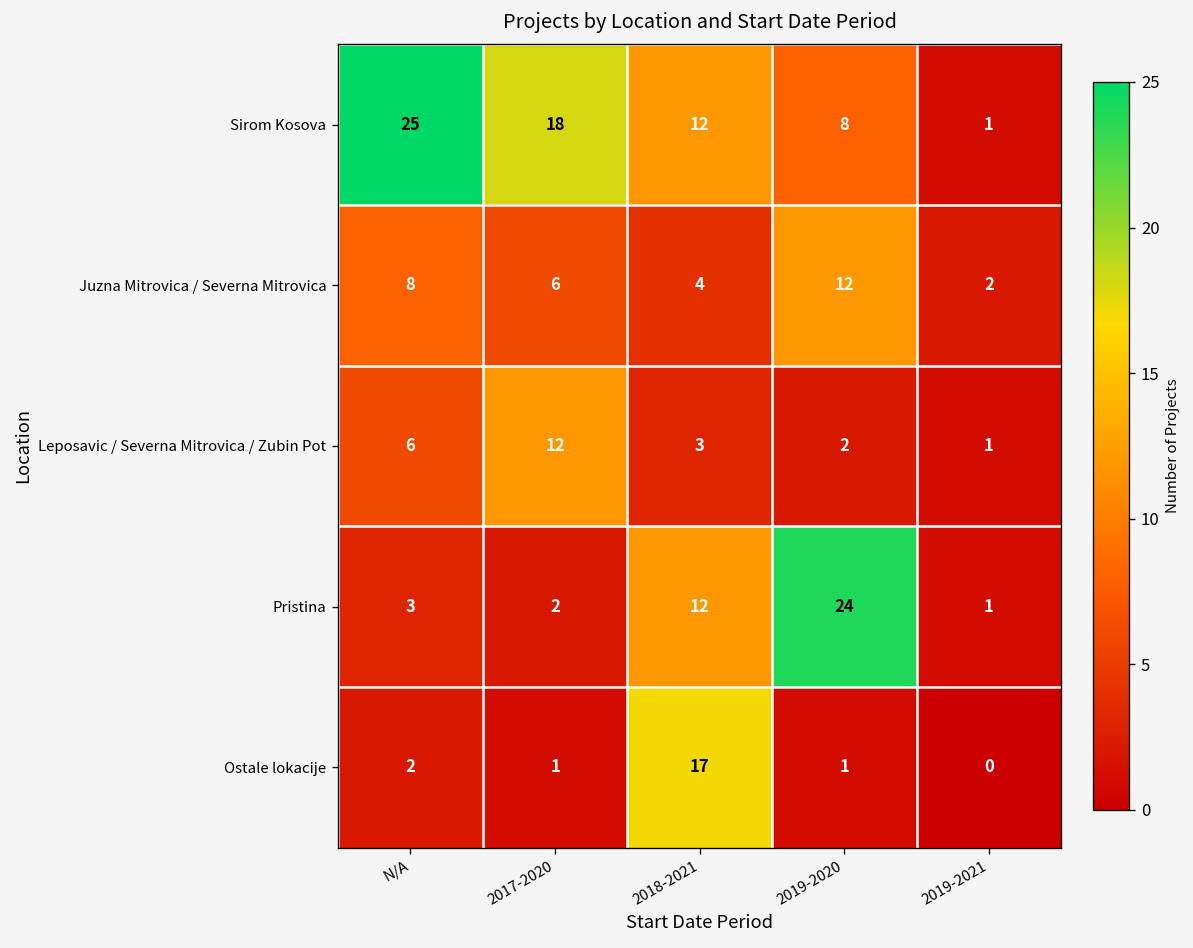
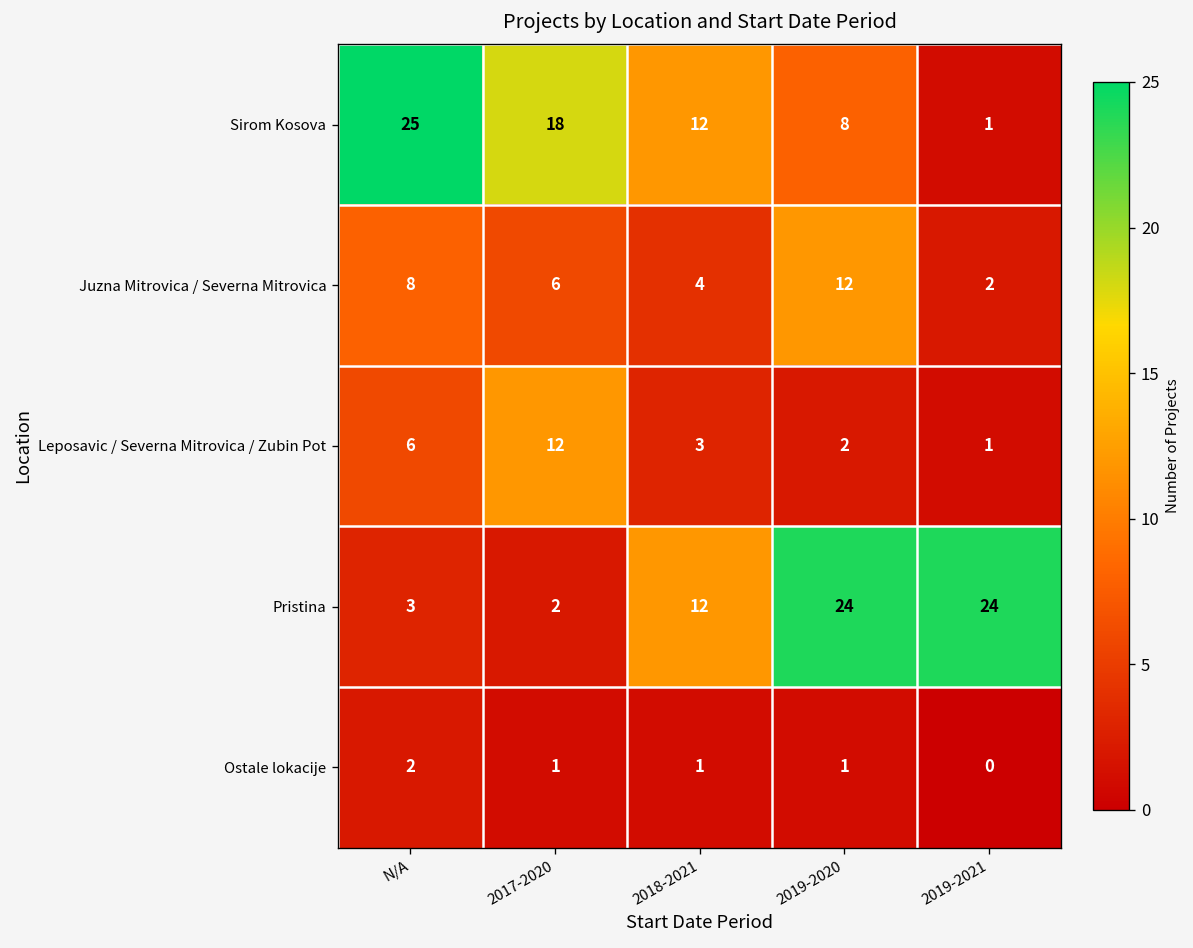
Pristina, 2019-2021: 1 -> 24
Ostale lokacije, 2018-2021: 17 -> 1
